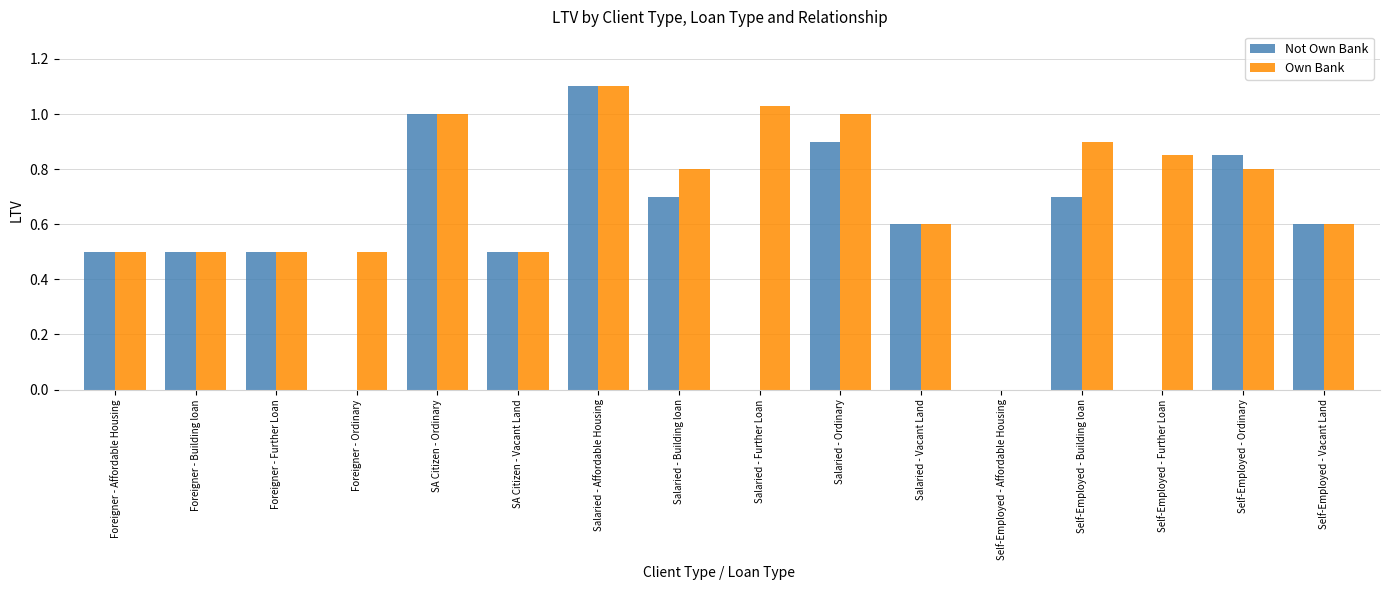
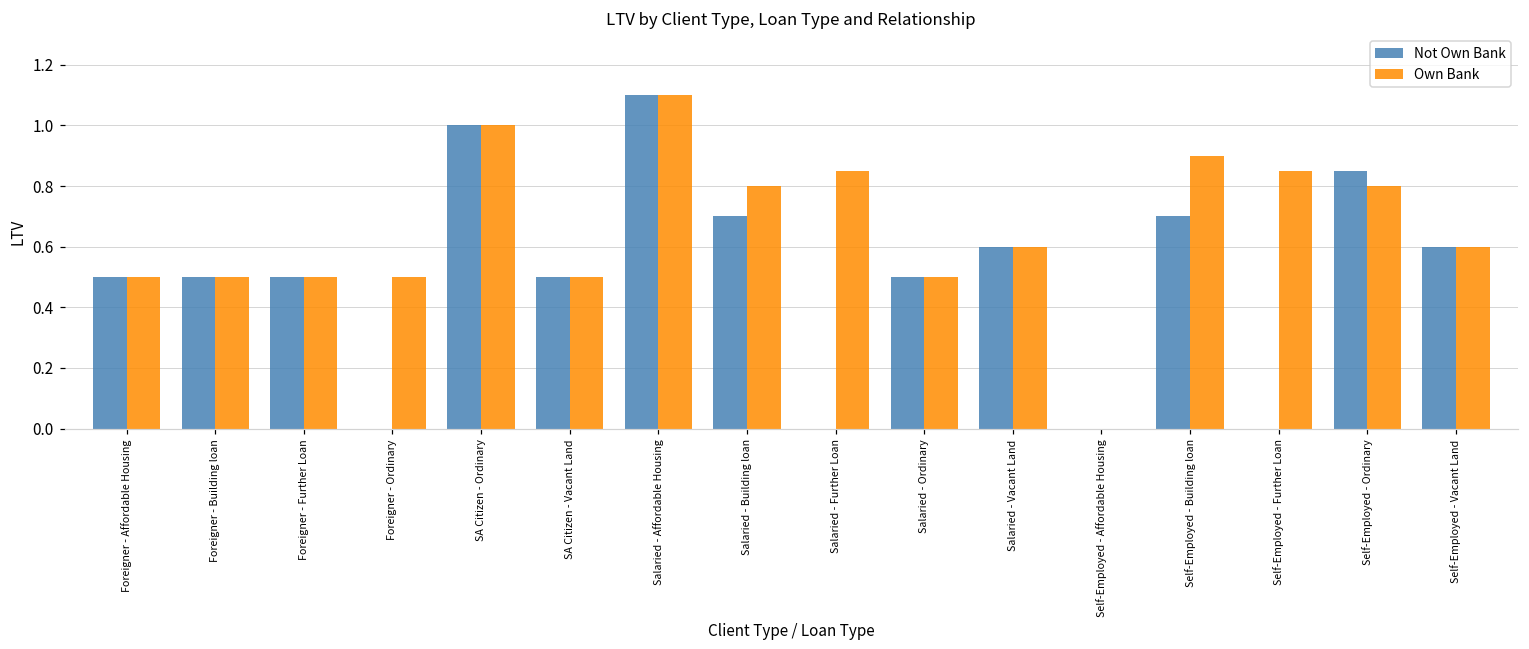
Own Bank, Salaried - Further Loan: 1.03 -> 0.85
Not Own Bank, Salaried - Ordinary: 0.9 -> 0.5
Own Bank, Salaried - Ordinary: 1.0 -> 0.5
